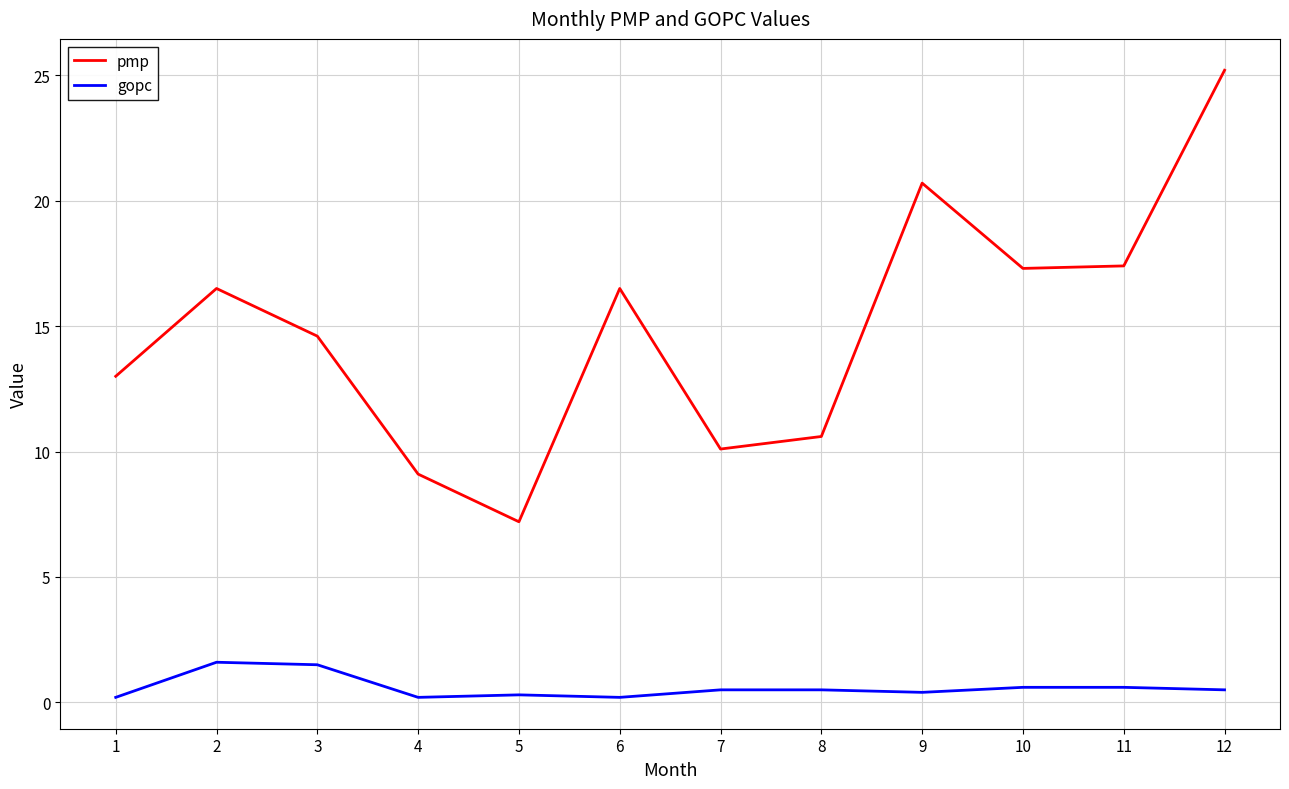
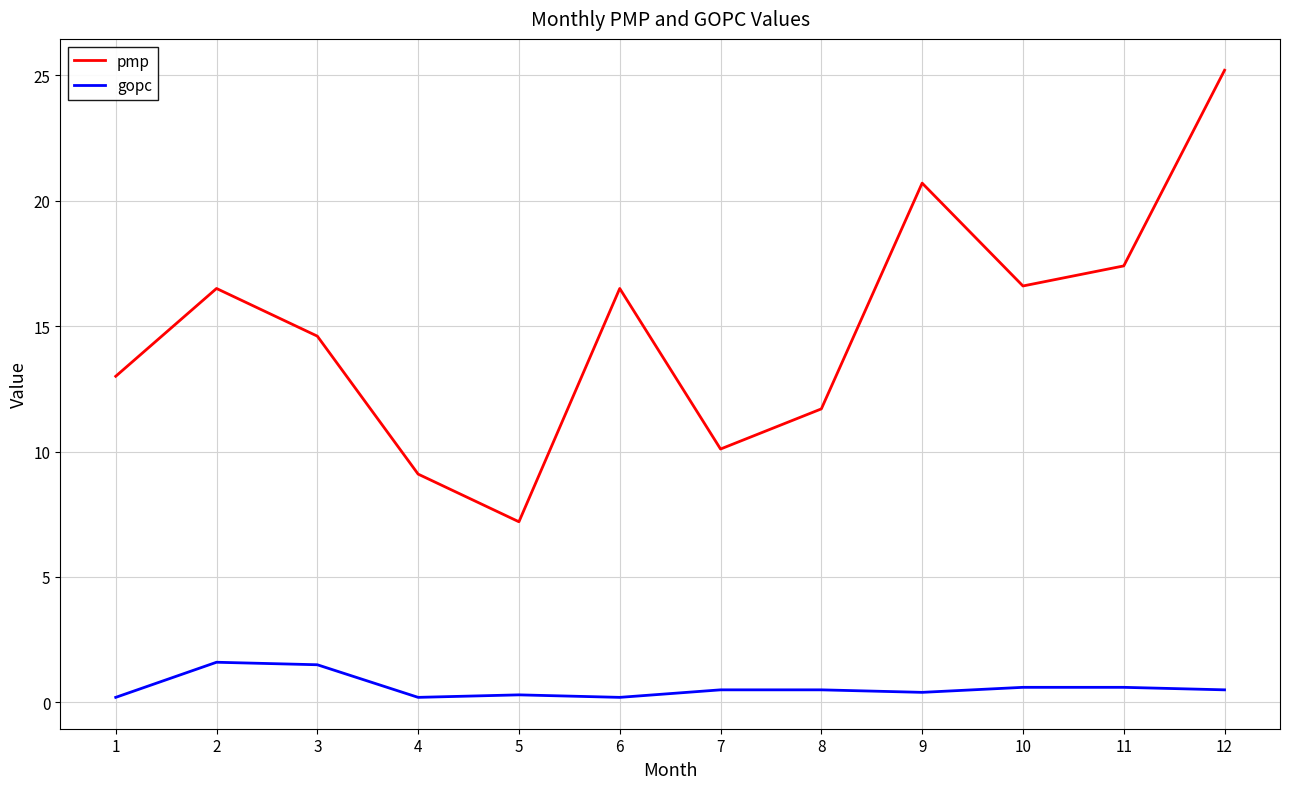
pmp, 8: 10.6 -> 11.7
pmp, 10: 17.3 -> 16.6
